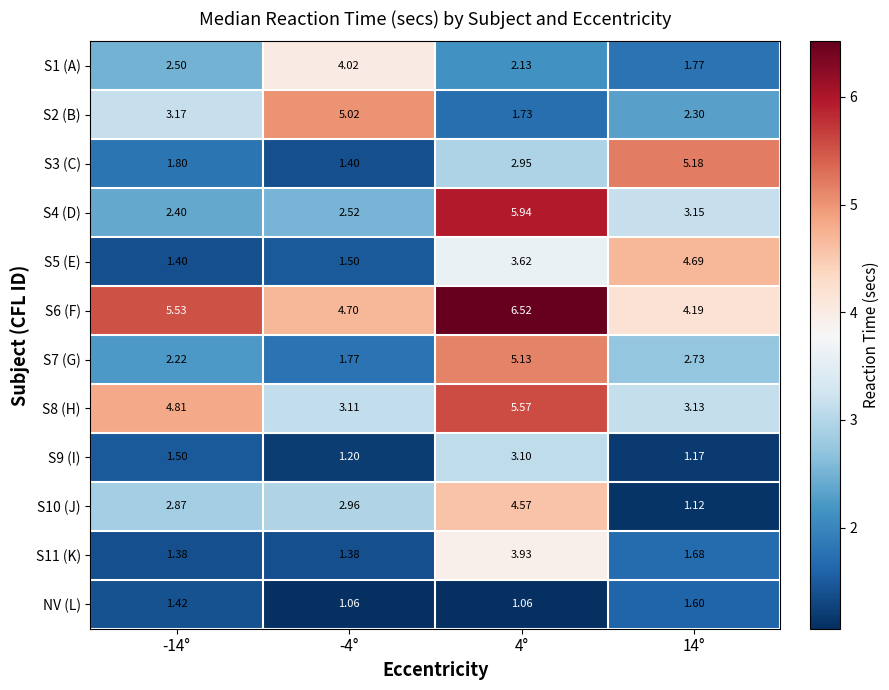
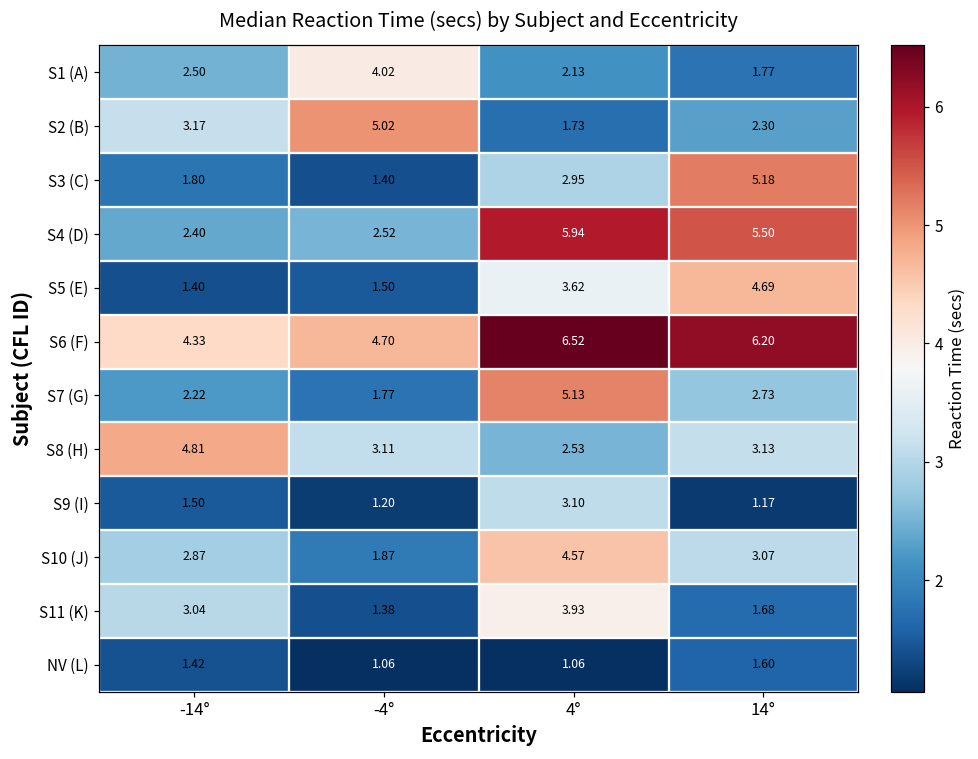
S4 (D), 14°: 3.15 -> 5.50
S6 (F), -14°: 5.53 -> 4.33
S6 (F), 14°: 4.19 -> 6.20
S8 (H), 4°: 5.57 -> 2.53
S10 (J), -4°: 2.96 -> 1.87
S10 (J), 14°: 1.12 -> 3.07
S11 (K), -14°: 1.38 -> 3.04
